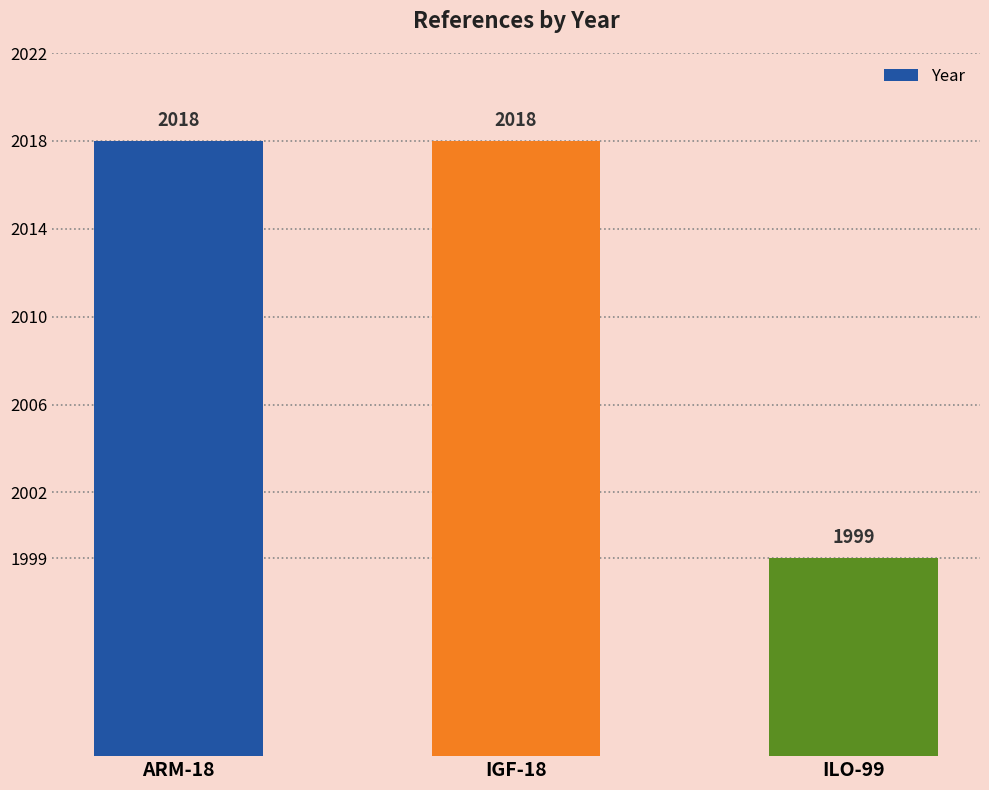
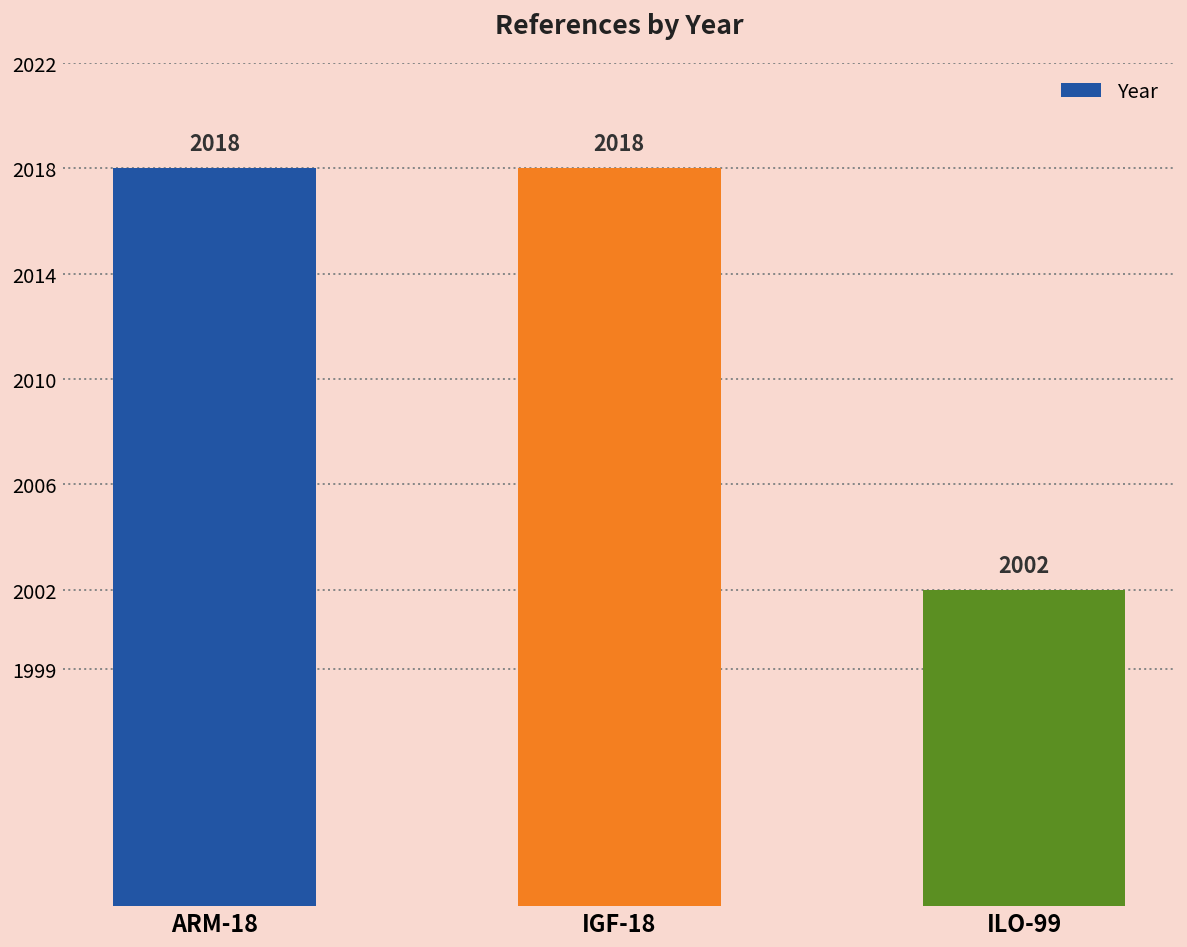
ILO-99: 1999 -> 2002
